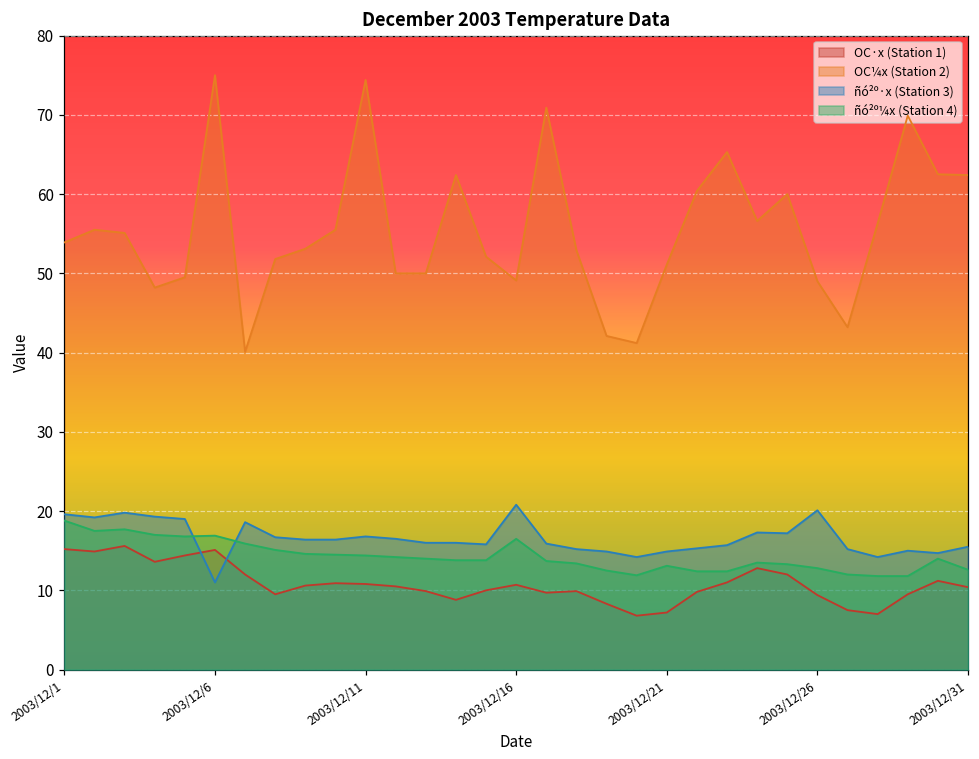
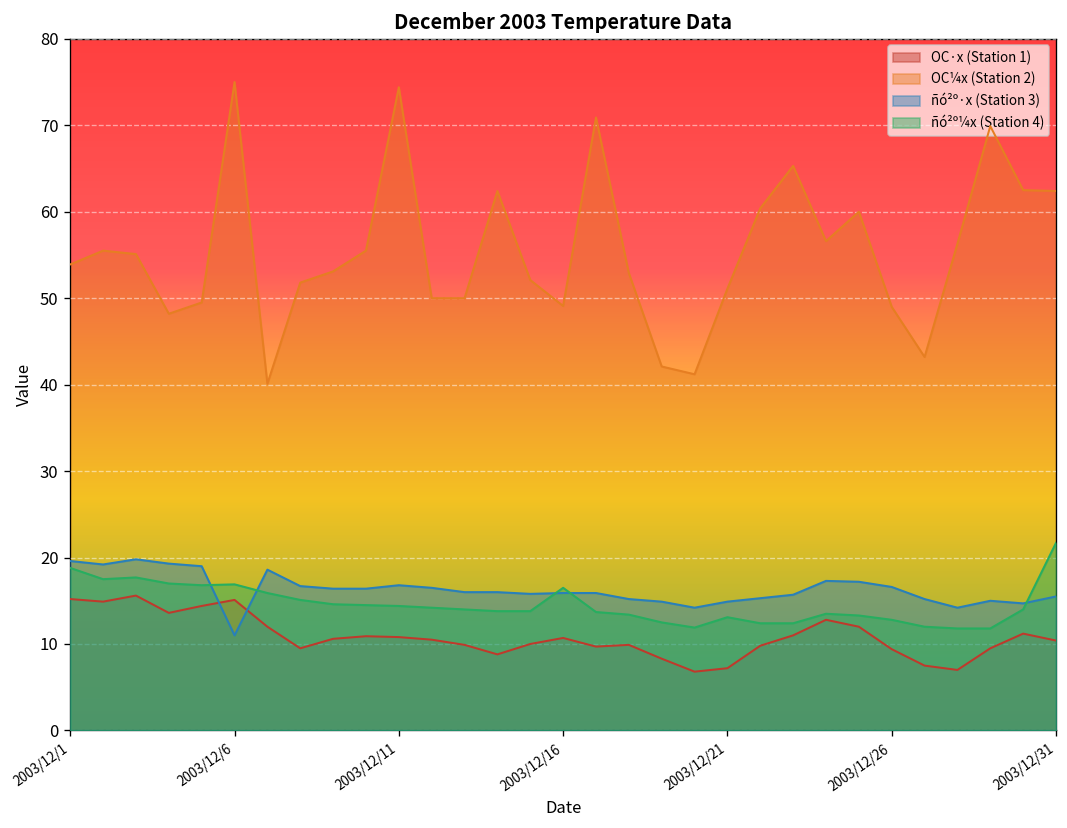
ñó²º·x (Station 3), 2003/12/16: 21 -> 16
ñó²º·x (Station 3), 2003/12/26: 20 -> 17
ñó²º¼x (Station 4), 2003/12/31: 13 -> 22
